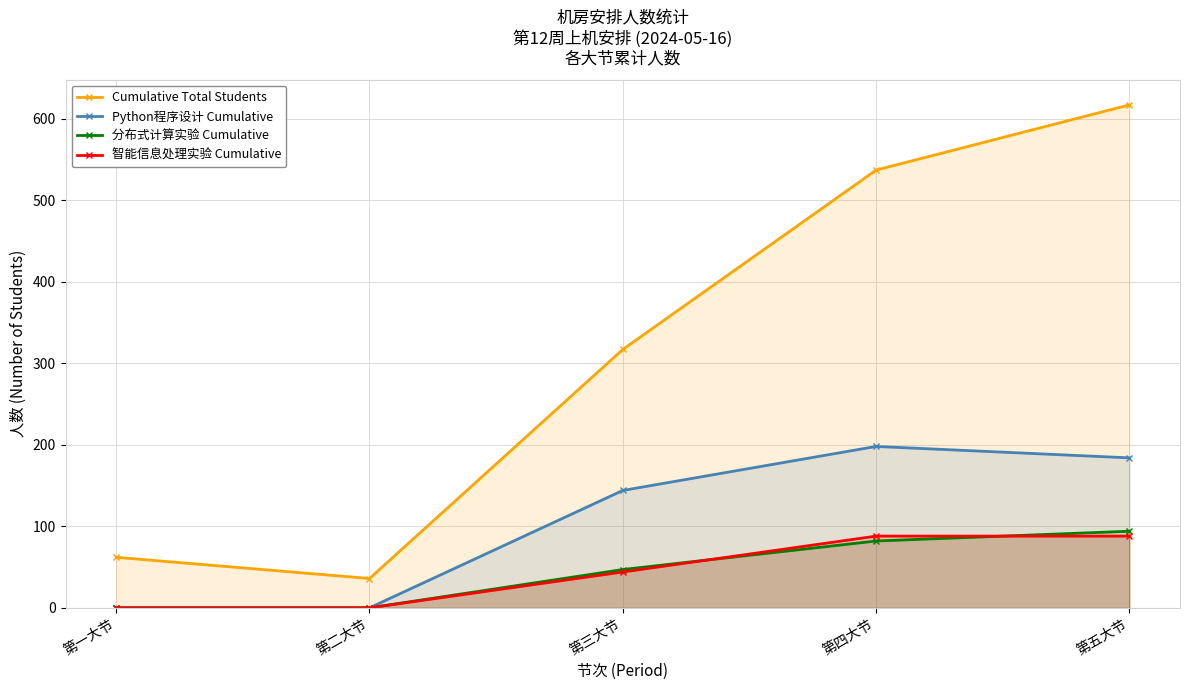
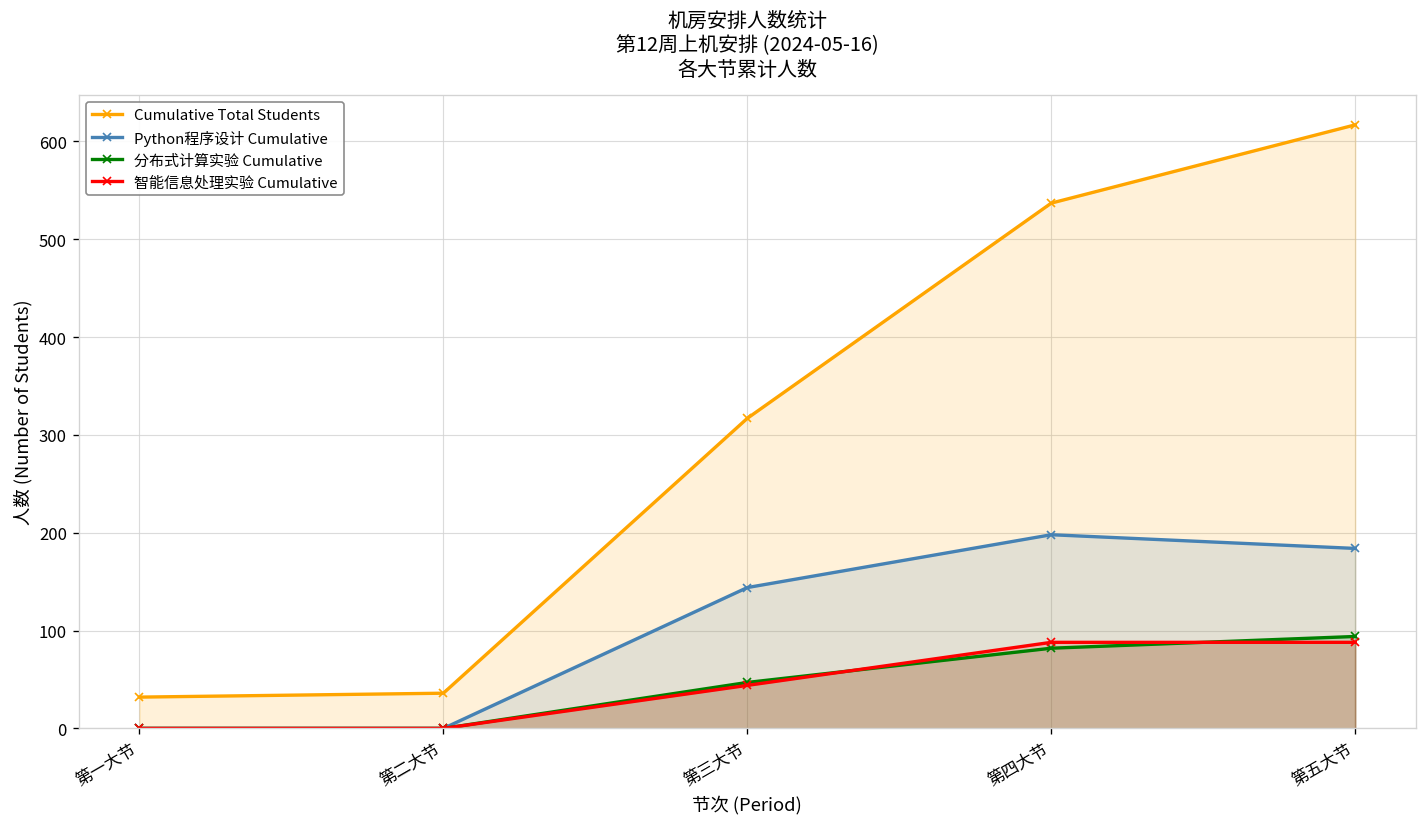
Cumulative Total Students, 第一大节: 60 -> 30
